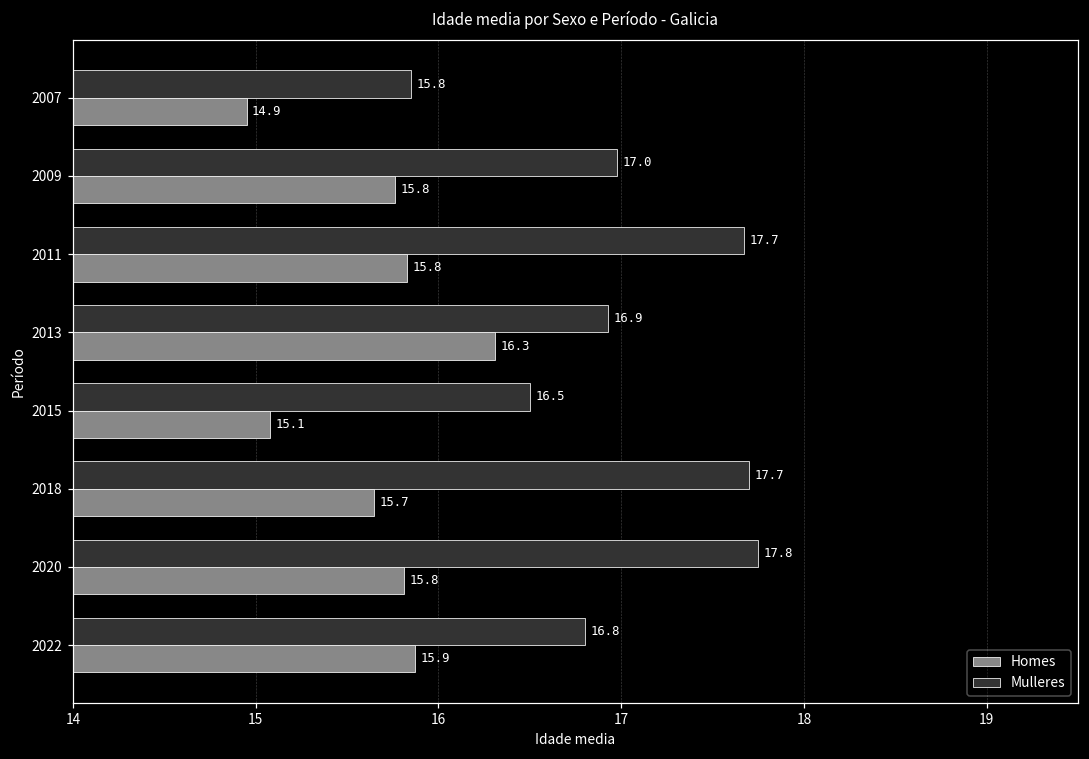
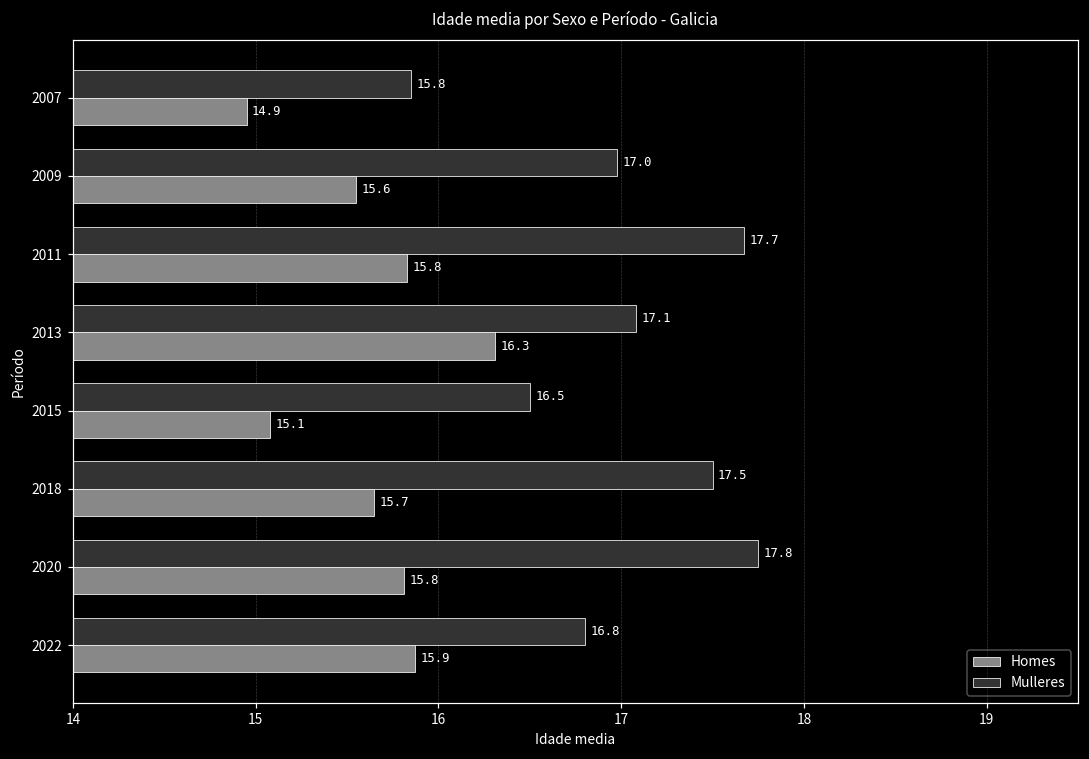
Homes, 2009: 15.8 -> 15.6
Mulleres, 2013: 16.9 -> 17.1
Mulleres, 2018: 17.7 -> 17.5
